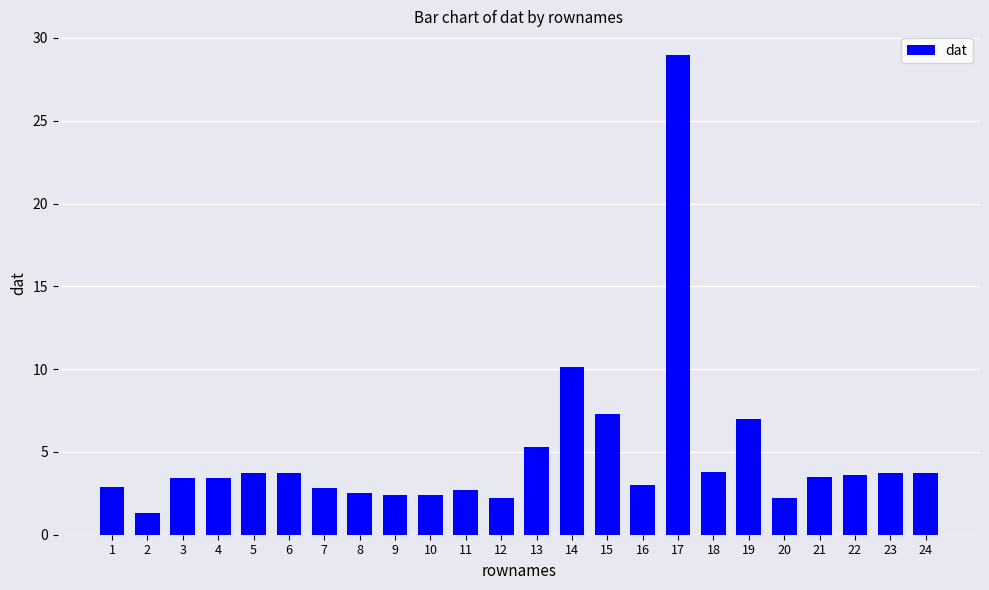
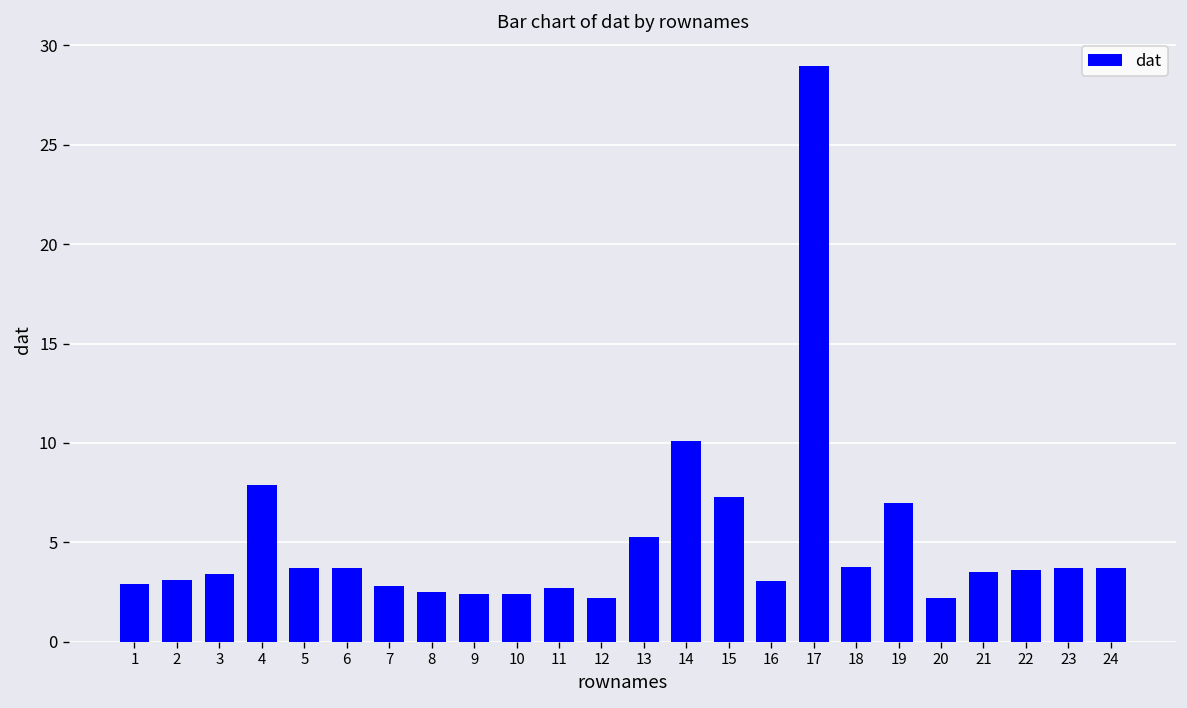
2: 1.3 -> 3.1
4: 3.4 -> 7.9
